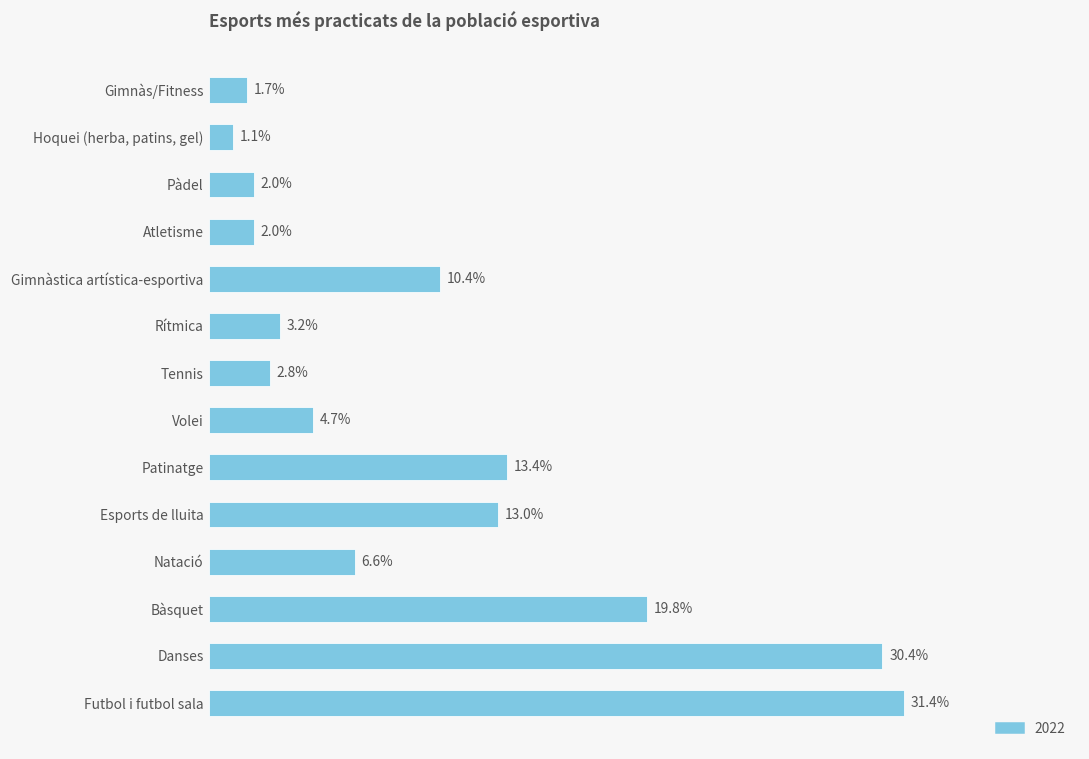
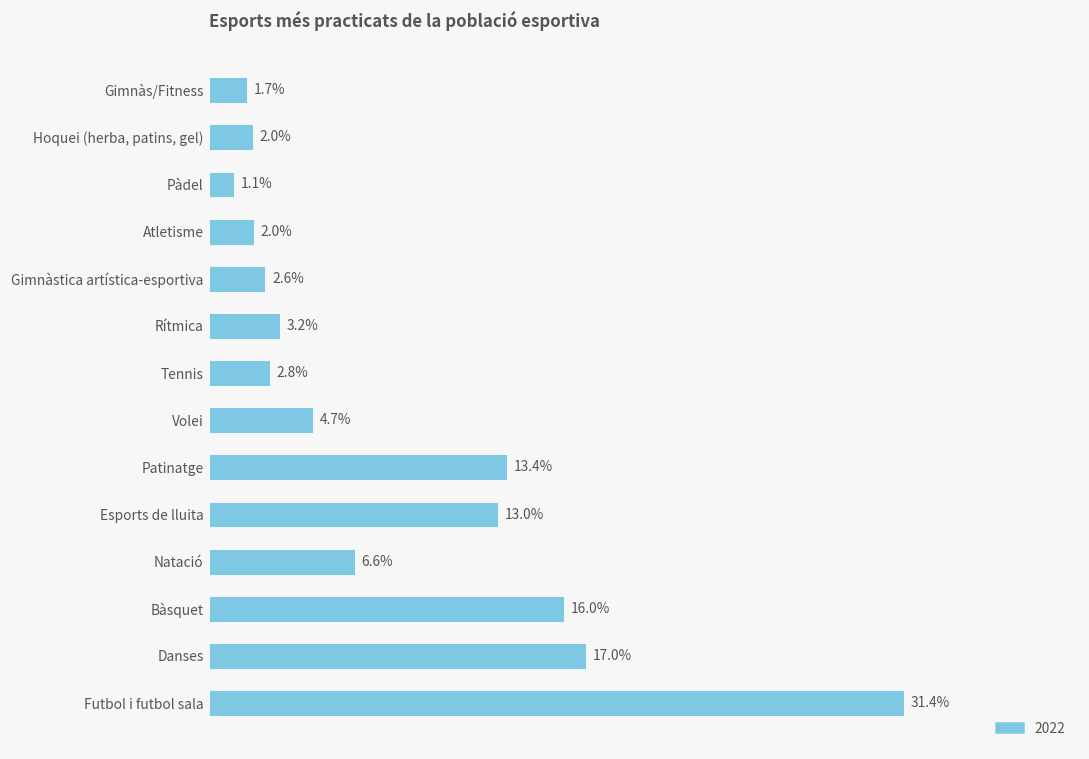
Hoquei (herba, patins, gel): 1.1% -> 2.0%
Pàdel: 2.0% -> 1.1%
Gimnàstica artística-esportiva: 10.4% -> 2.6%
Bàsquet: 19.8% -> 16.0%
Danses: 30.4% -> 17.0%
